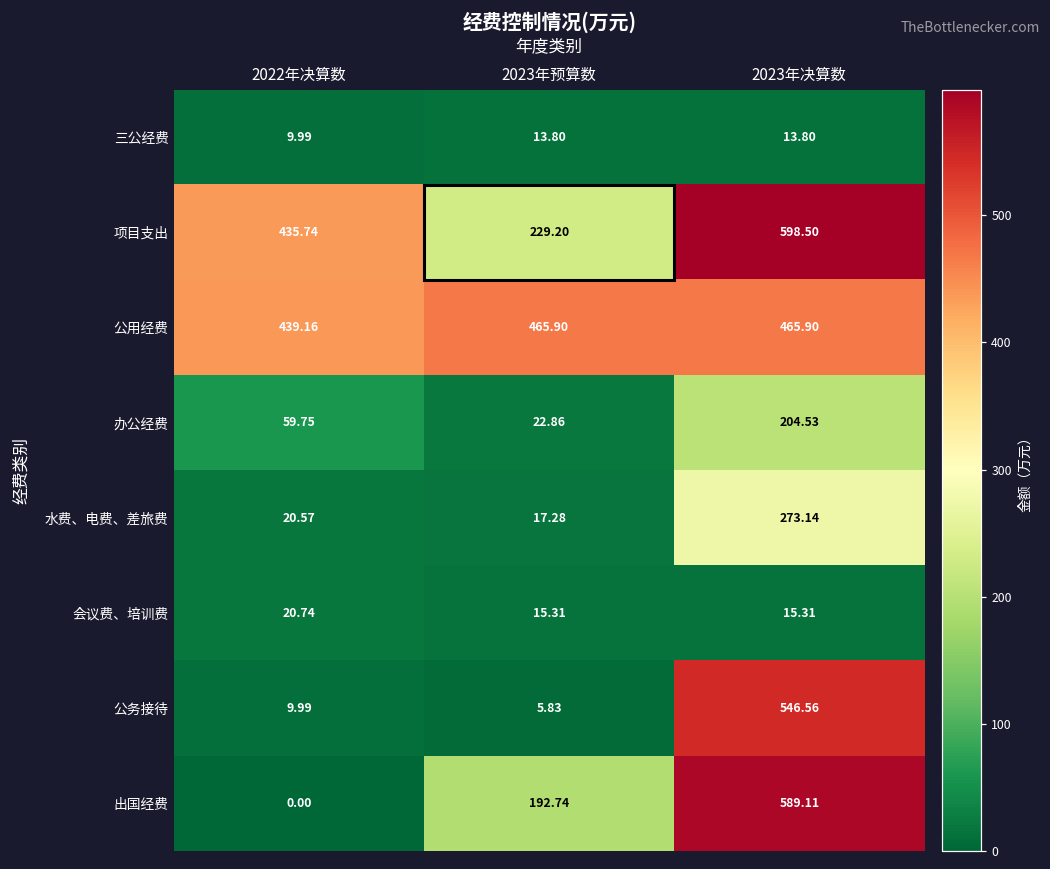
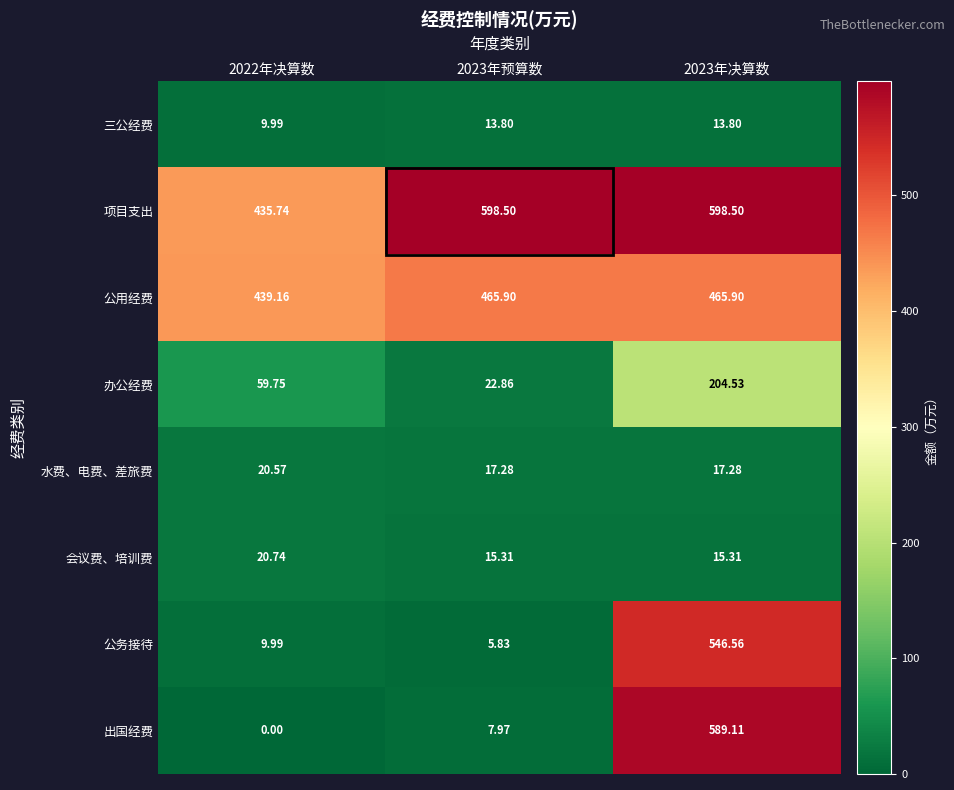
项目支出, 2023年预算数: 229.20 -> 598.50
水费、电费、差旅费, 2023年决算数: 273.14 -> 17.28
出国经费, 2023年预算数: 192.74 -> 7.97
